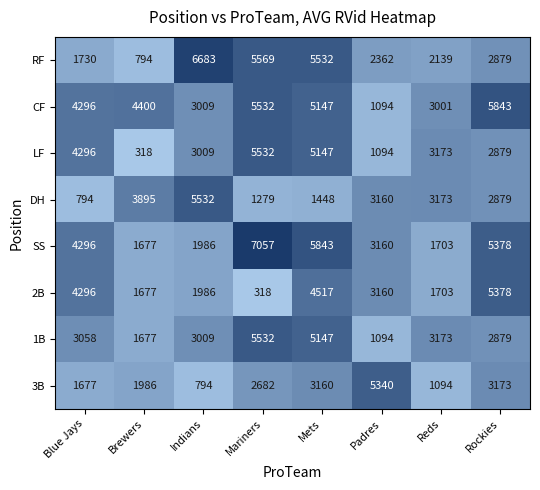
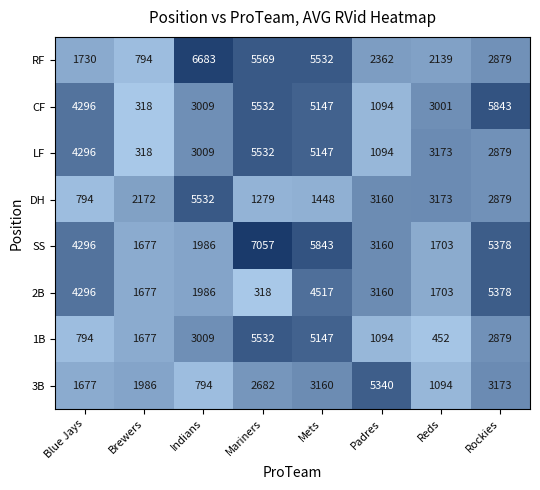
CF, Brewers: 4400 -> 318
DH, Brewers: 3895 -> 2172
1B, Blue Jays: 3058 -> 794
1B, Reds: 3173 -> 452
